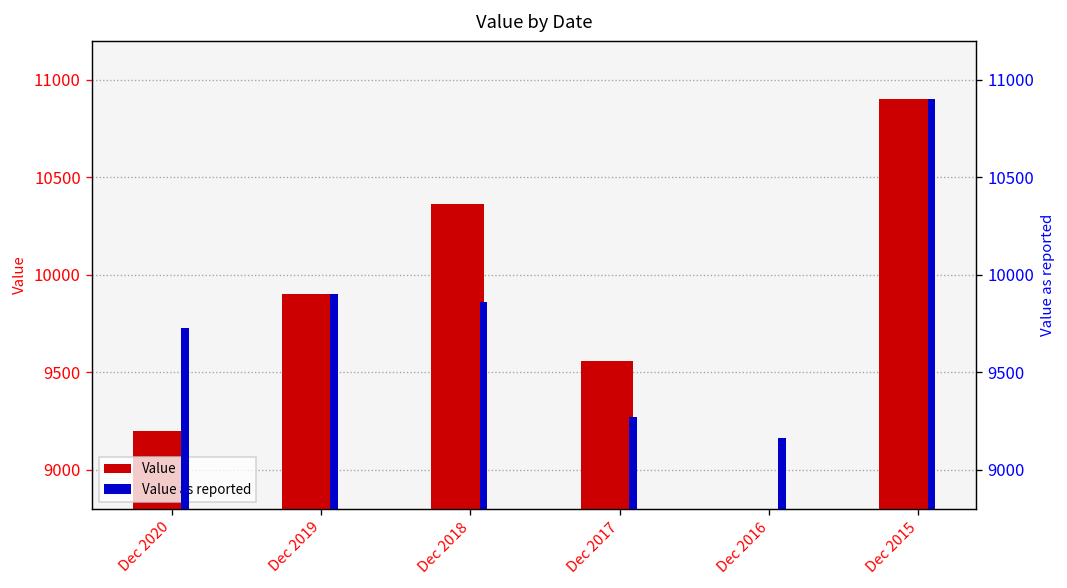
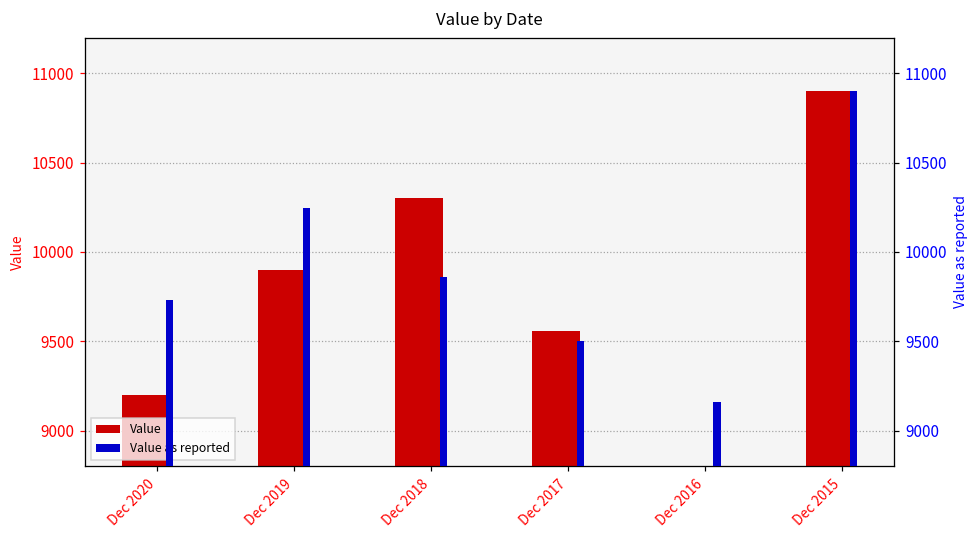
Value, Dec 2018: 10370 -> 10300
Value as reported, Dec 2019: 9900 -> 10240
Value as reported, Dec 2017: 9270 -> 9500
